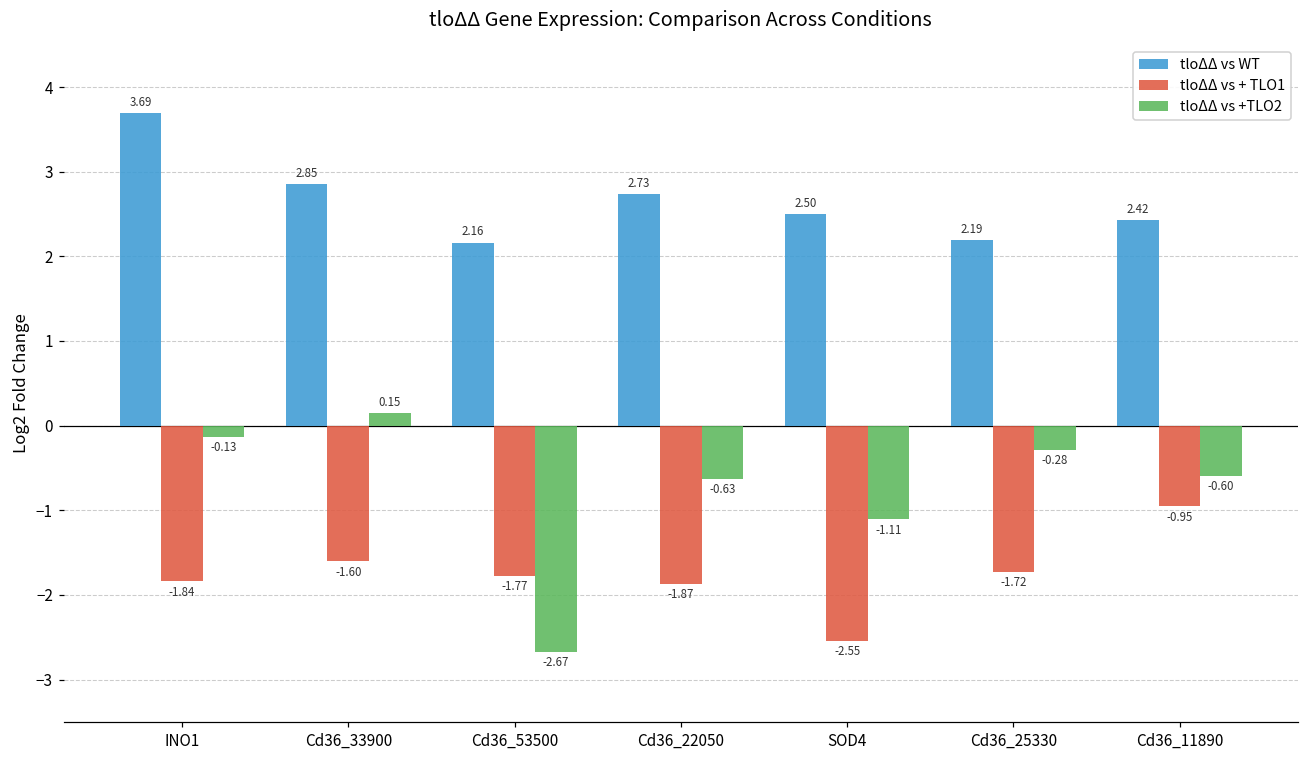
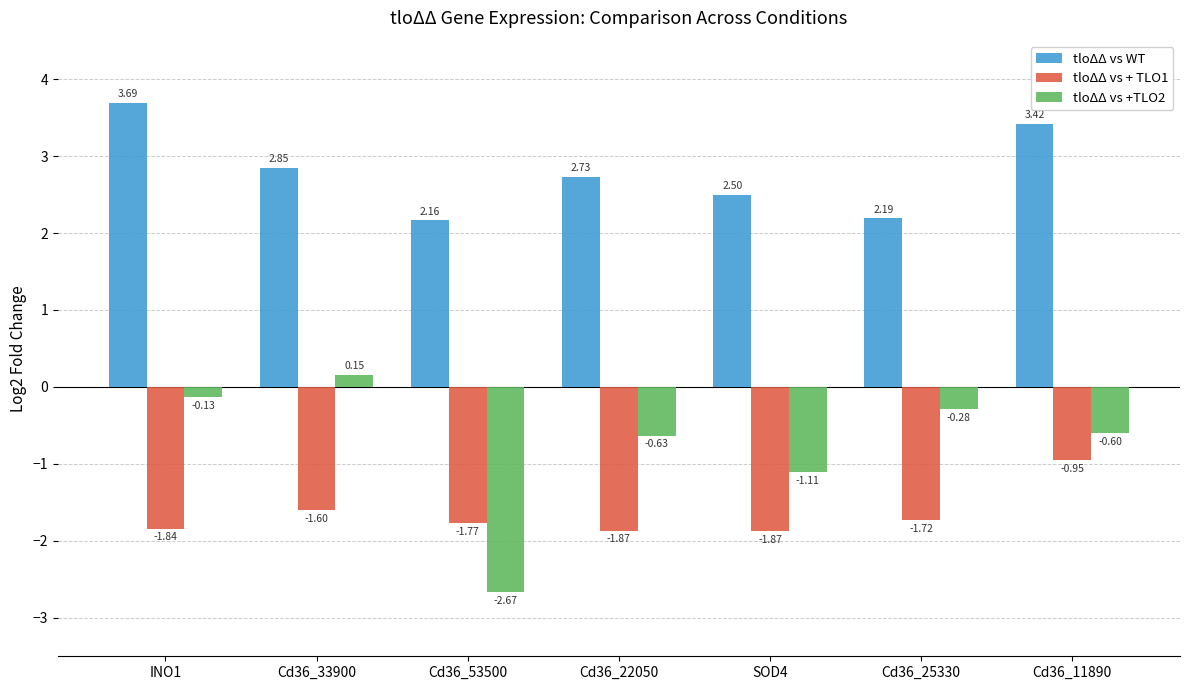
tloΔΔ vs + TLO1, SOD4: -2.55 -> -1.87
tloΔΔ vs WT, Cd36_11890: 2.42 -> 3.42
